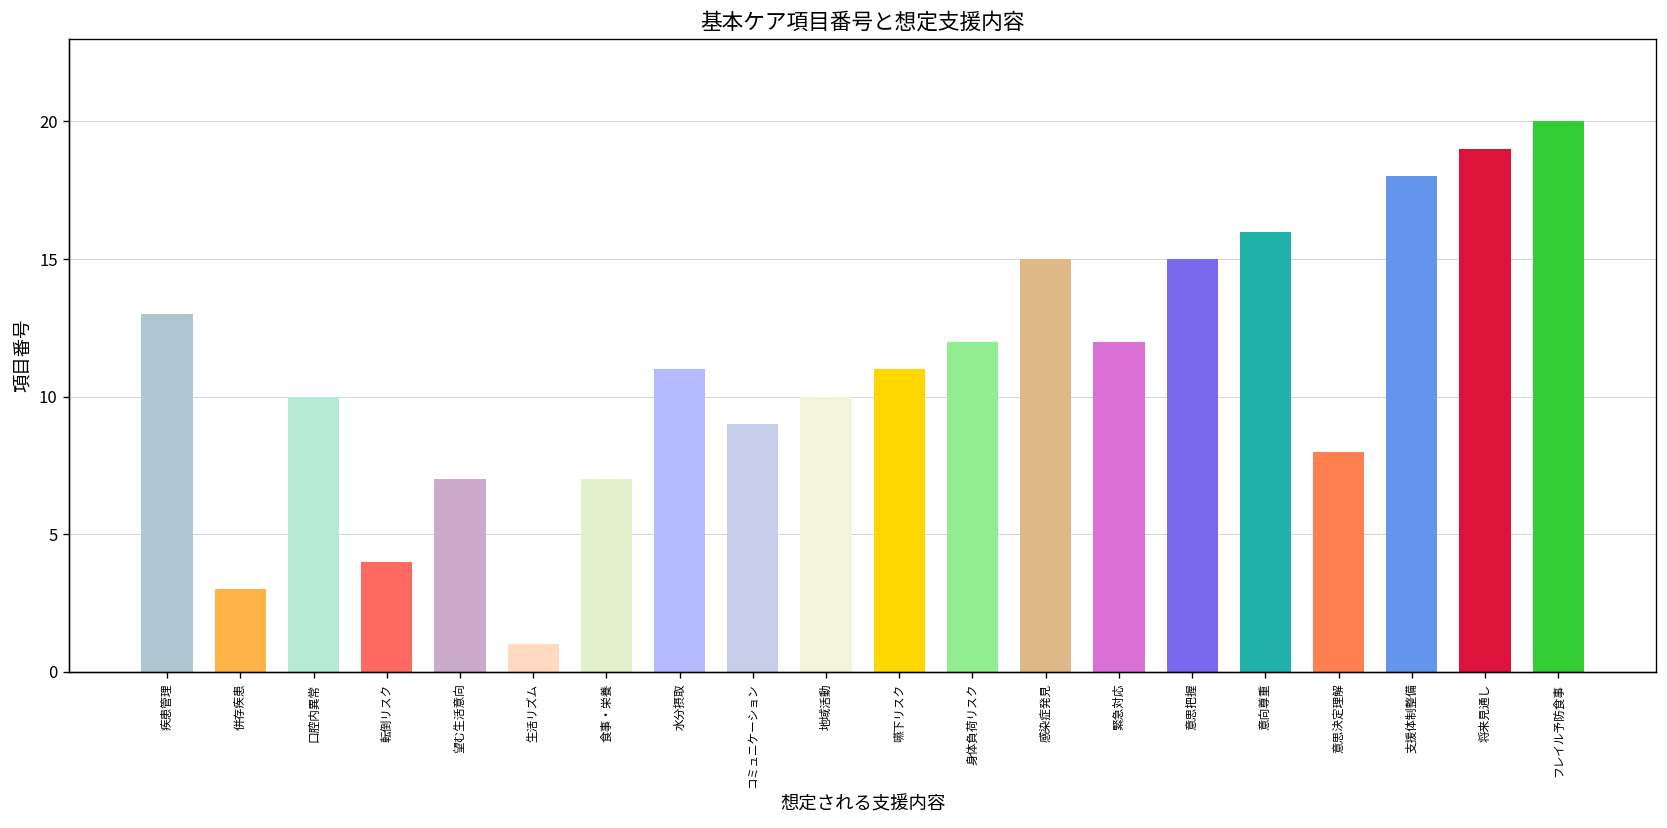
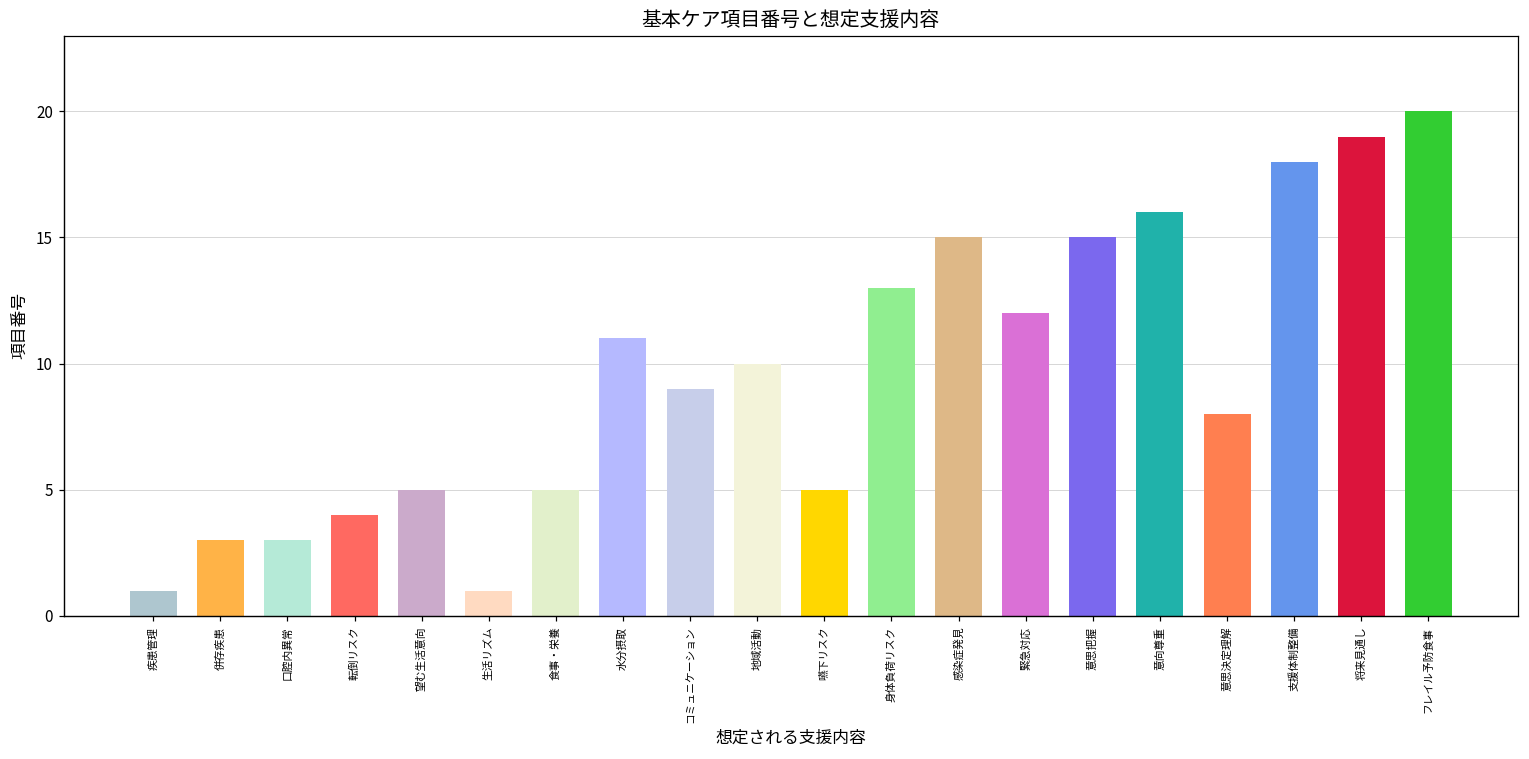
疾患管理: 13 -> 1
口腔内異常: 10 -> 3
望む生活意向: 7 -> 5
食事・栄養: 7 -> 5
嚥下リスク: 11 -> 5
身体負荷リスク: 12 -> 13
